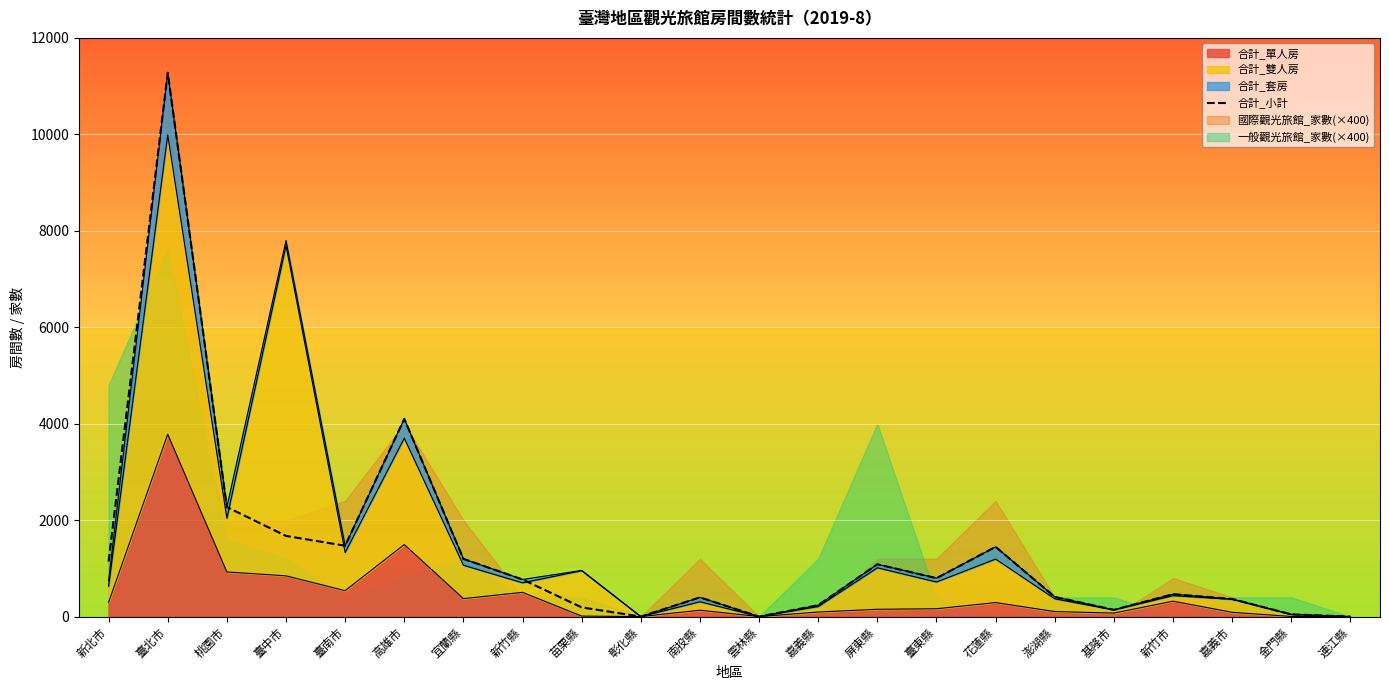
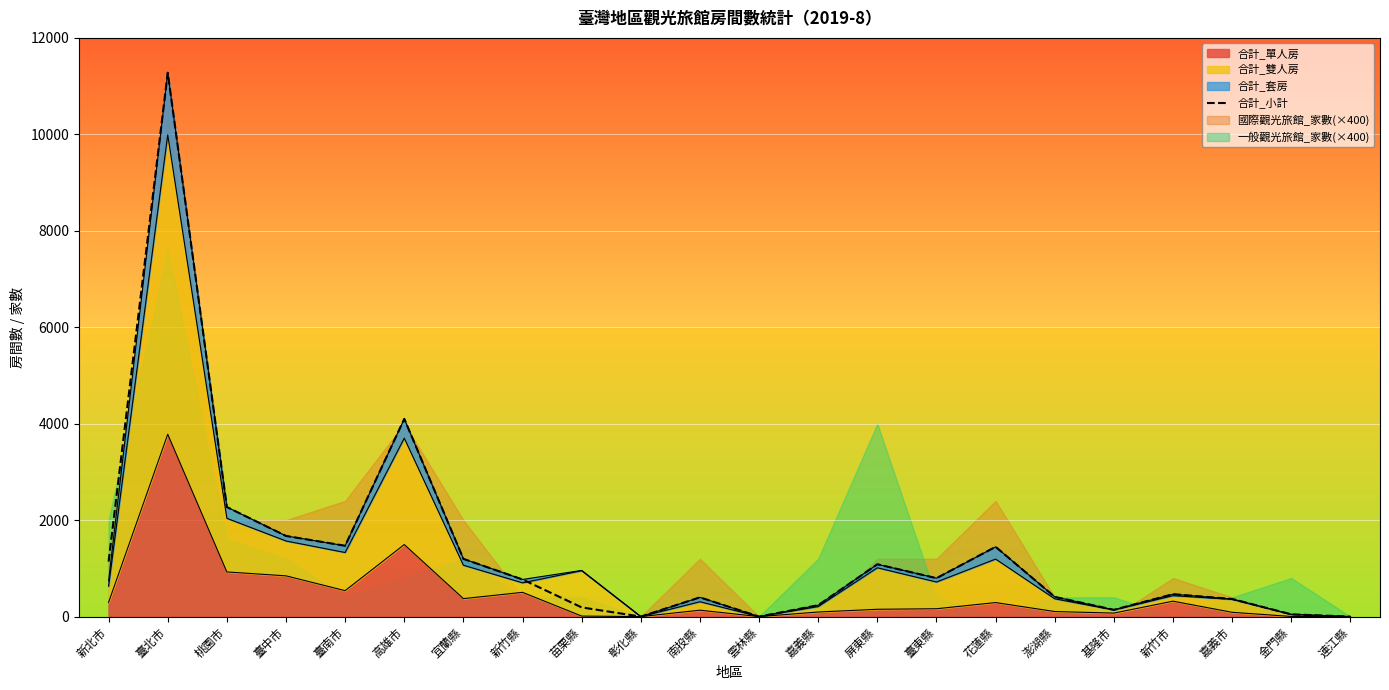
一般觀光旅館_家數(×400), 新北市: 4800 -> 2000
合計_雙人房, 臺中市: 6800 -> 700
一般觀光旅館_家數(×400), 金門縣: 400 -> 800
